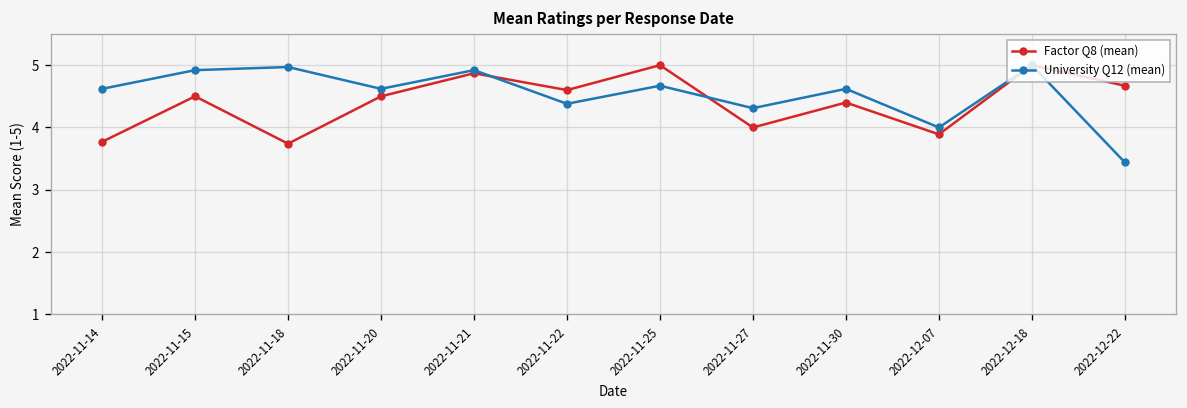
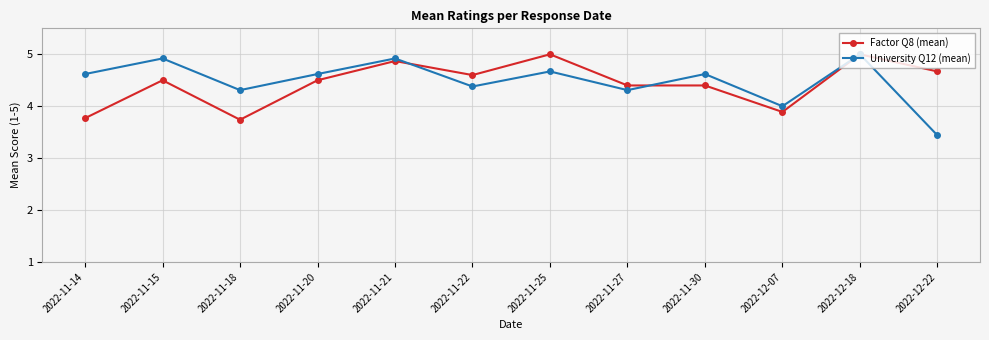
University Q12 (mean), 2022-11-18: 5.0 -> 4.3
Factor Q8 (mean), 2022-11-27: 4.0 -> 4.4
